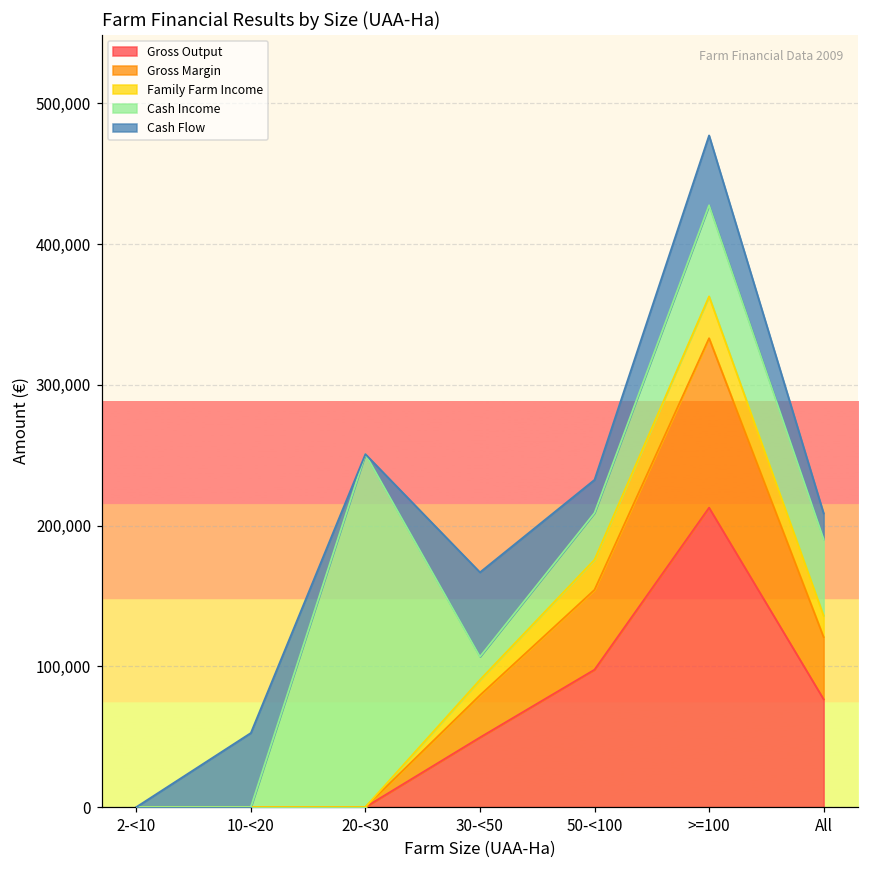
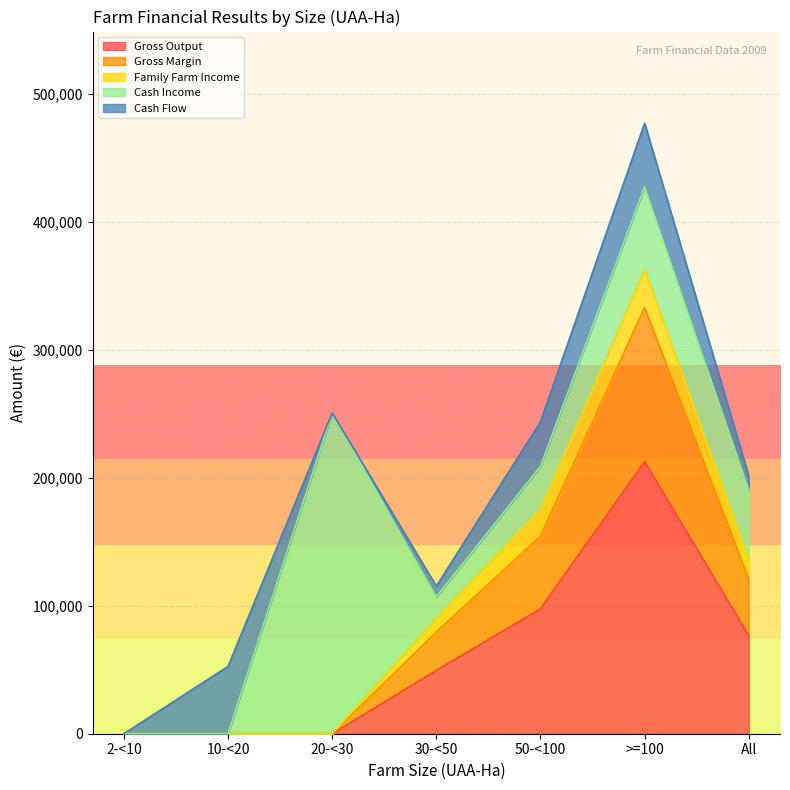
Cash Flow, 30-<50: 60,000 -> 8,000
Cash Flow, 50-<100: 23,000 -> 35,000
Cash Flow, All: 18,000 -> 11,000
